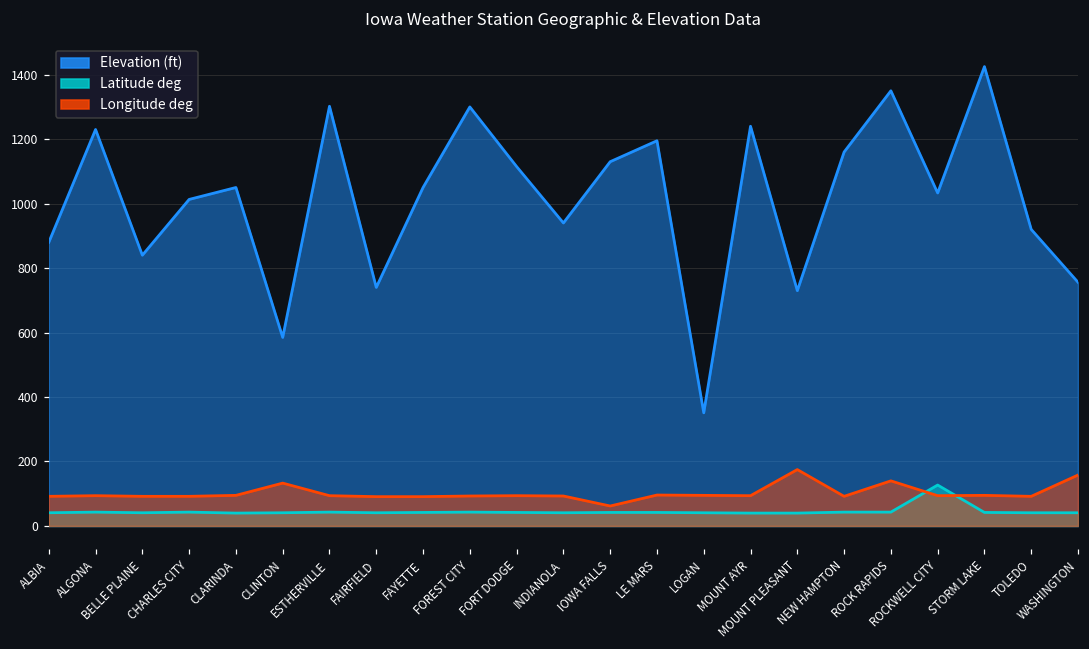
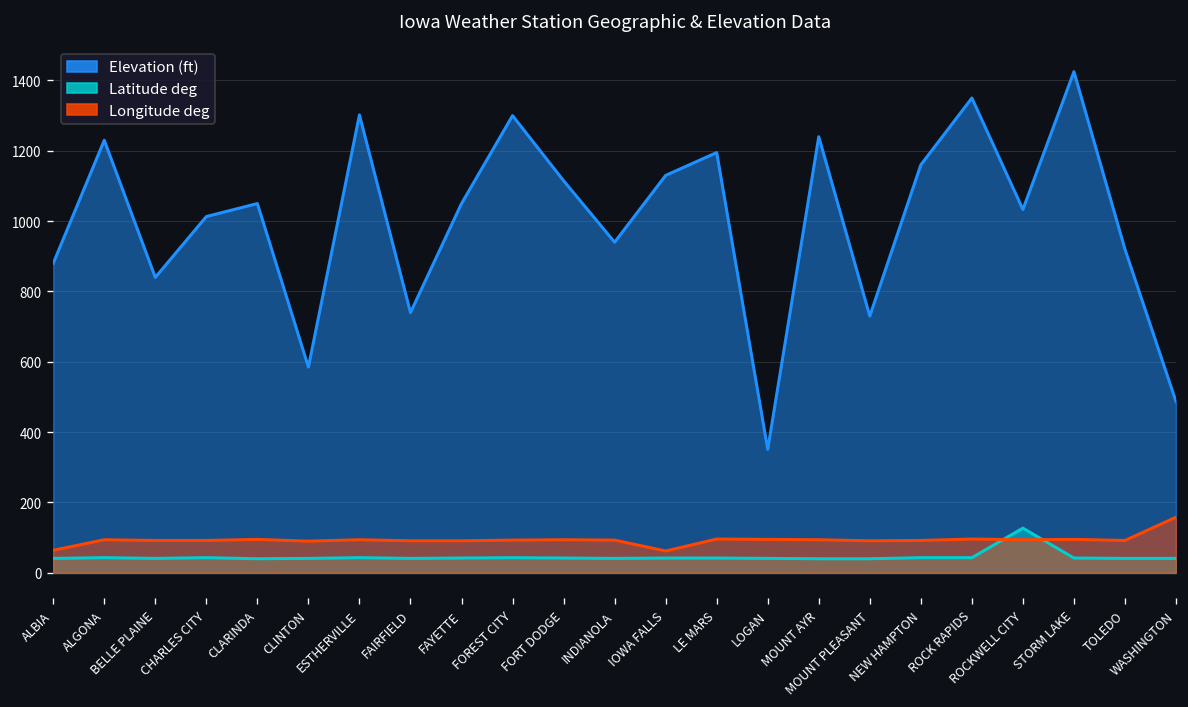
Longitude deg, ALBIA: 90 -> 60
Longitude deg, CLINTON: 130 -> 90
Longitude deg, MOUNT PLEASANT: 180 -> 90
Longitude deg, ROCK RAPIDS: 140 -> 100
Elevation (ft), WASHINGTON: 760 -> 490
